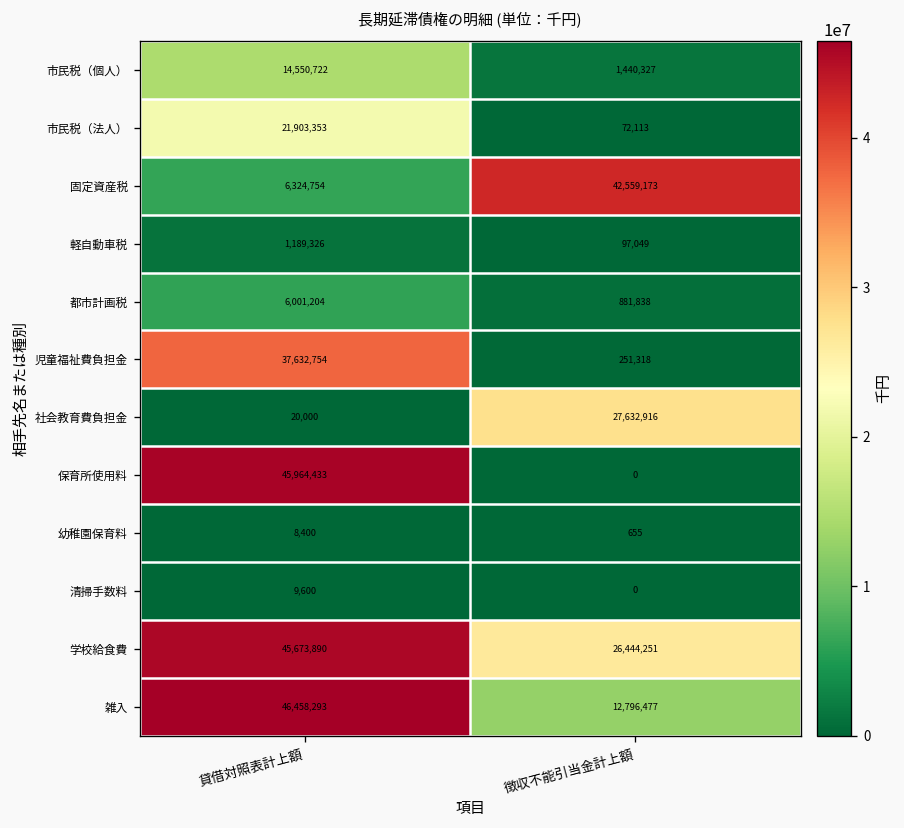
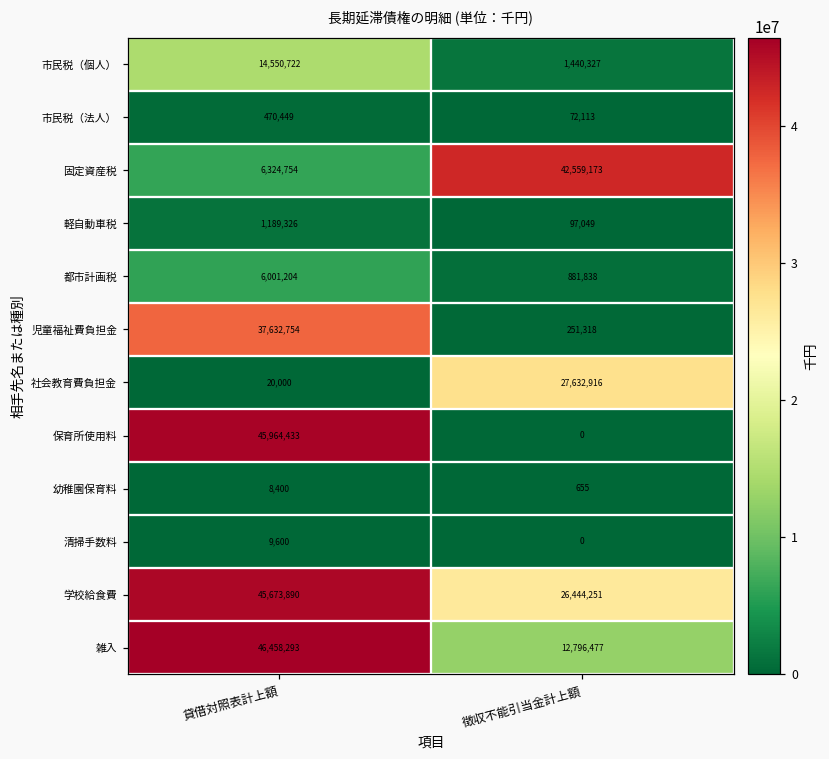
市民税（法人）, 貸借対照表計上額: 21,903,353 -> 470,449
